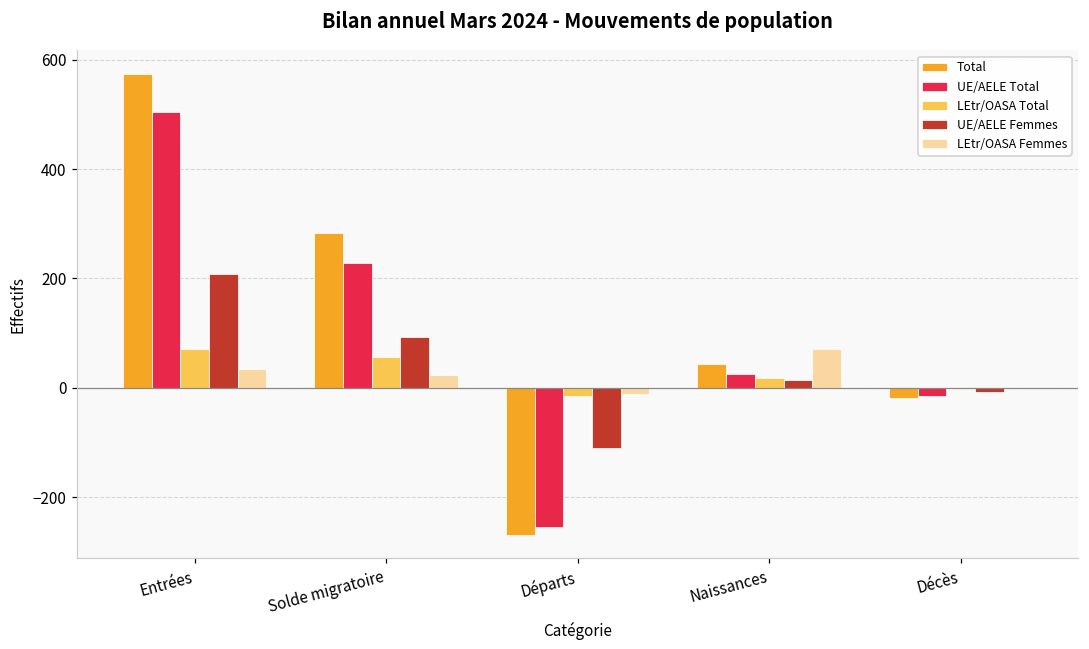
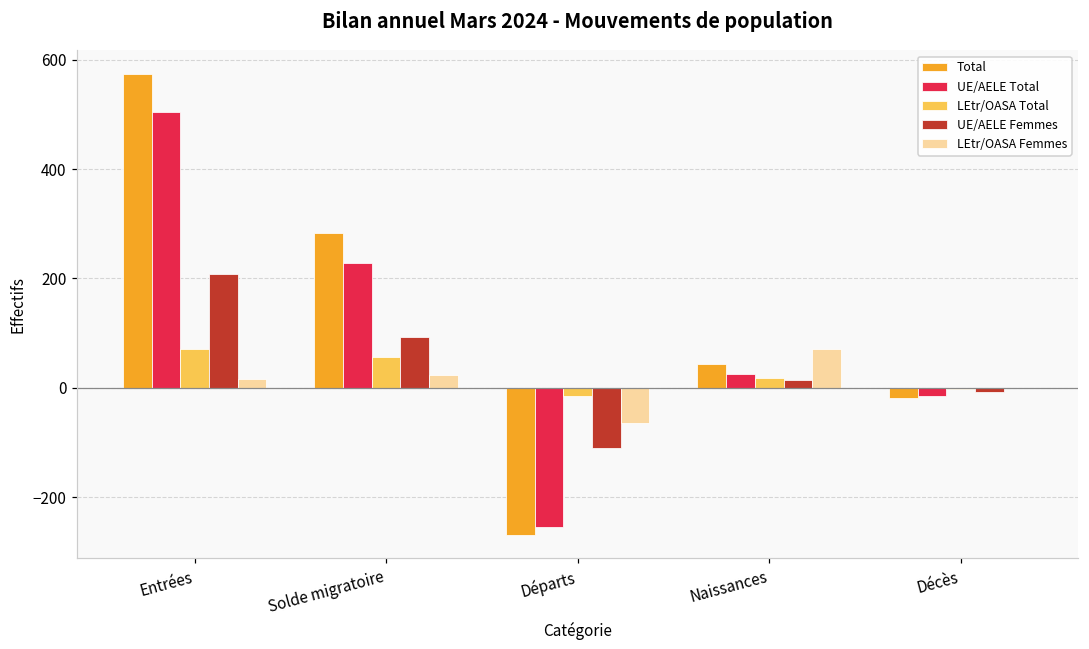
LEtr/OASA Femmes, Entrées: 30 -> 20
LEtr/OASA Femmes, Départs: -10 -> -70
